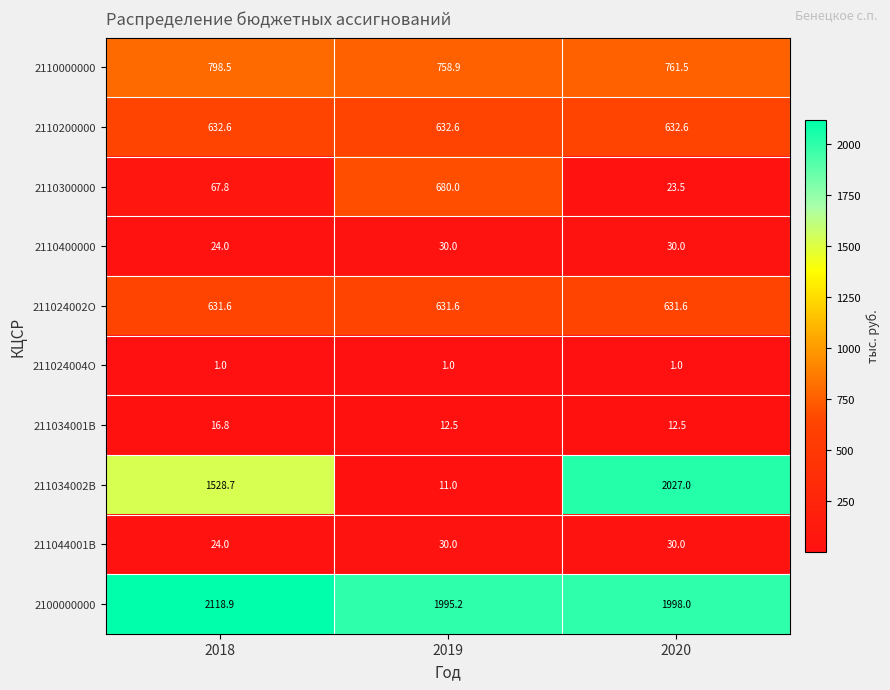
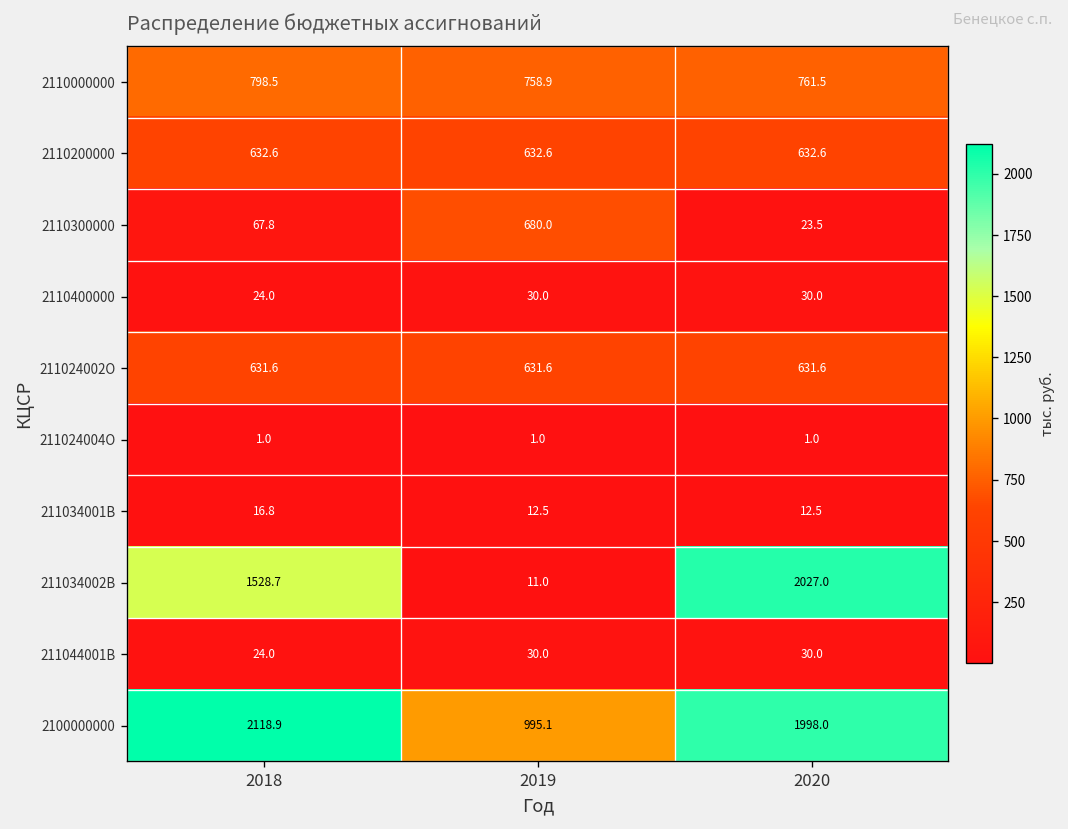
2100000000, 2019: 1995.2 -> 995.1
